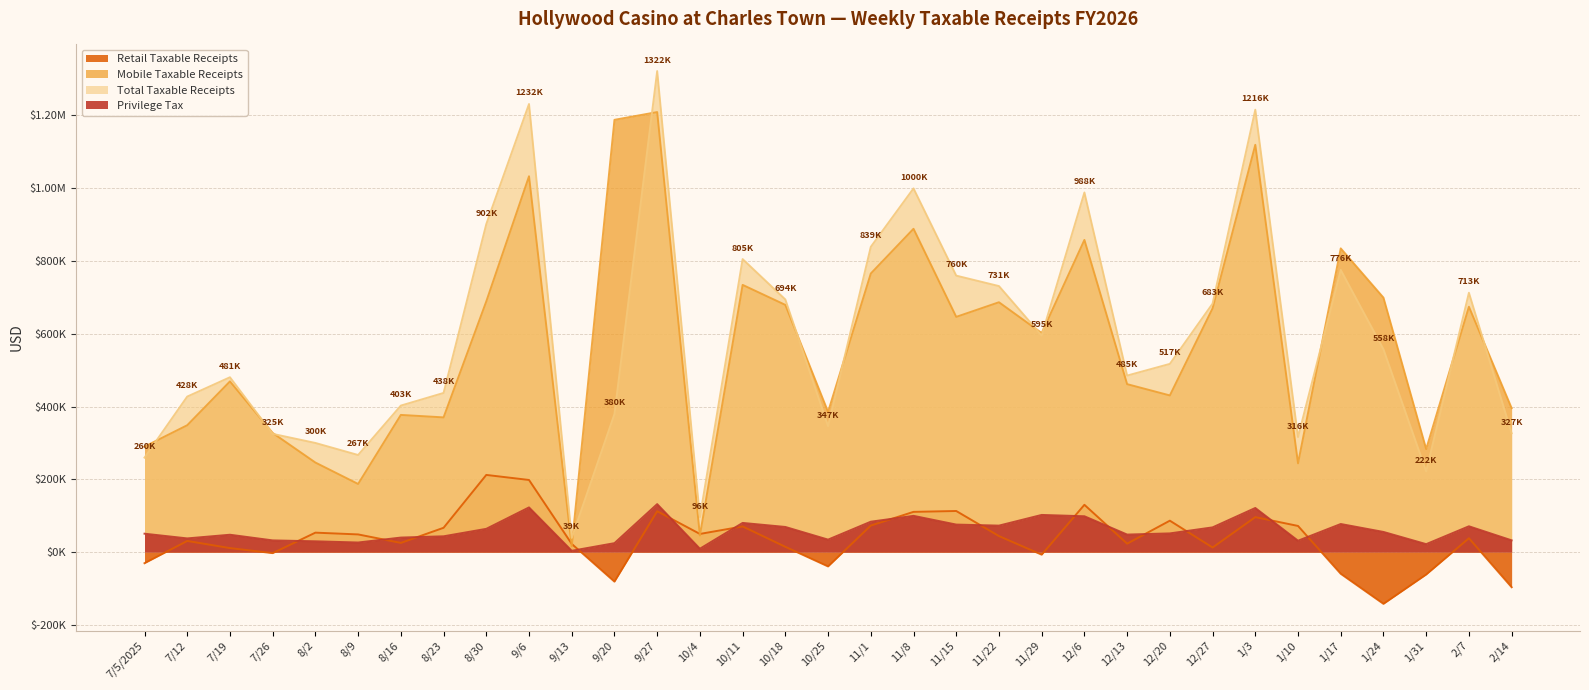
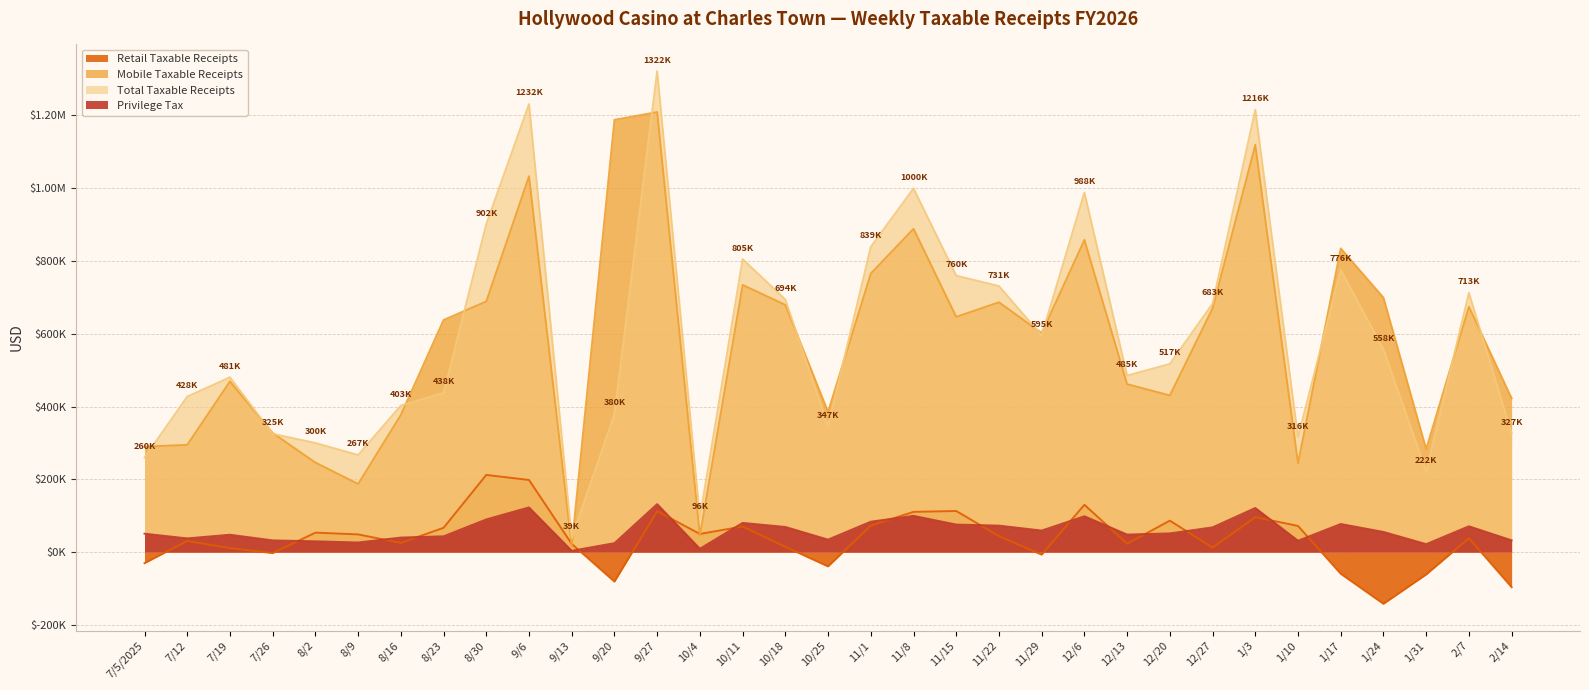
Mobile Taxable Receipts, 7/12: $350000 -> $300000
Mobile Taxable Receipts, 8/23: $370000 -> $640000
Privilege Tax, 8/30: $60000 -> $90000
Privilege Tax, 11/29: $100000 -> $60000
Mobile Taxable Receipts, 2/14: $400000 -> $420000
